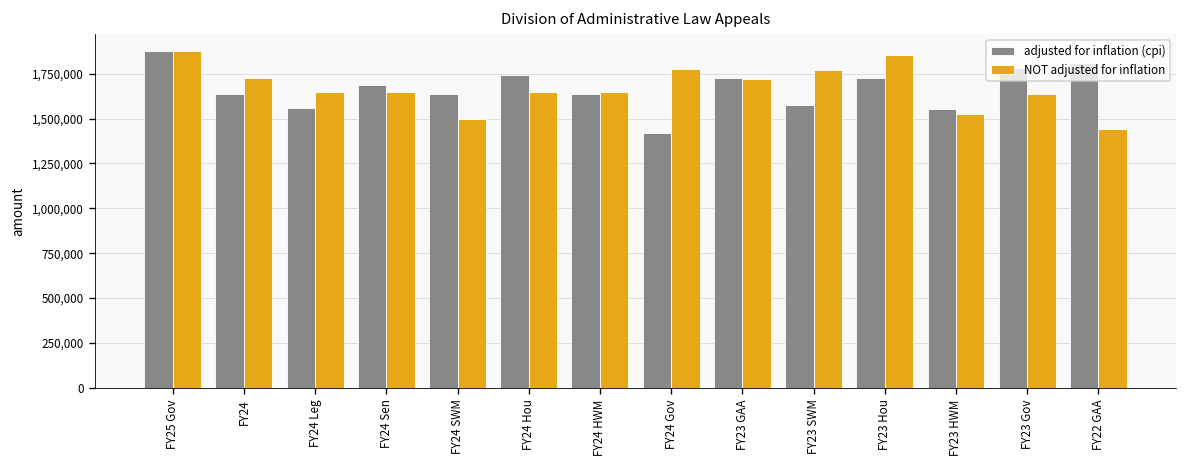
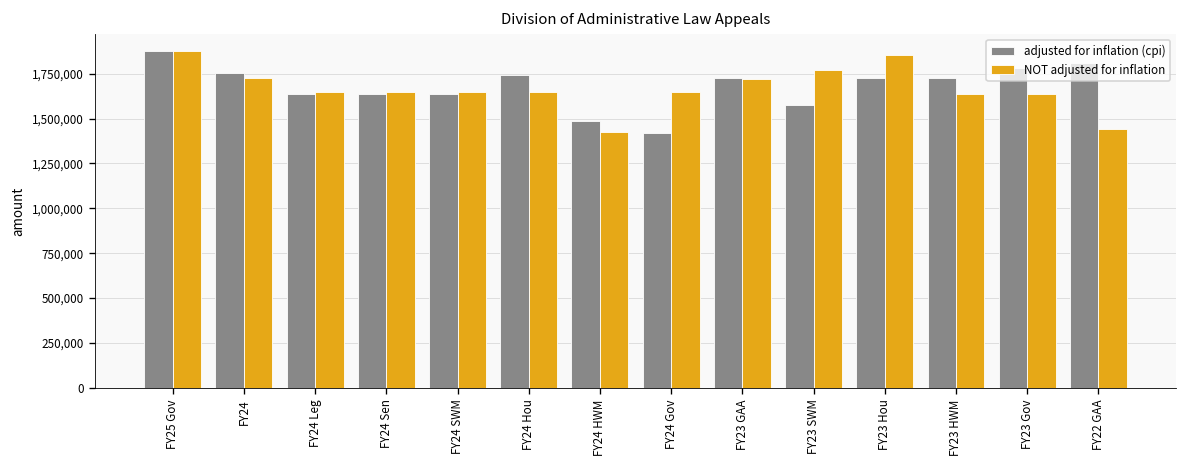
adjusted for inflation (cpi), FY24: 1,630,000 -> 1,750,000
adjusted for inflation (cpi), FY24 Leg: 1,560,000 -> 1,630,000
adjusted for inflation (cpi), FY24 Sen: 1,690,000 -> 1,630,000
NOT adjusted for inflation, FY24 SWM: 1,500,000 -> 1,650,000
adjusted for inflation (cpi), FY24 HWM: 1,630,000 -> 1,490,000
NOT adjusted for inflation, FY24 HWM: 1,650,000 -> 1,430,000
NOT adjusted for inflation, FY24 Gov: 1,780,000 -> 1,650,000
adjusted for inflation (cpi), FY23 HWM: 1,550,000 -> 1,720,000
NOT adjusted for inflation, FY23 HWM: 1,530,000 -> 1,640,000
